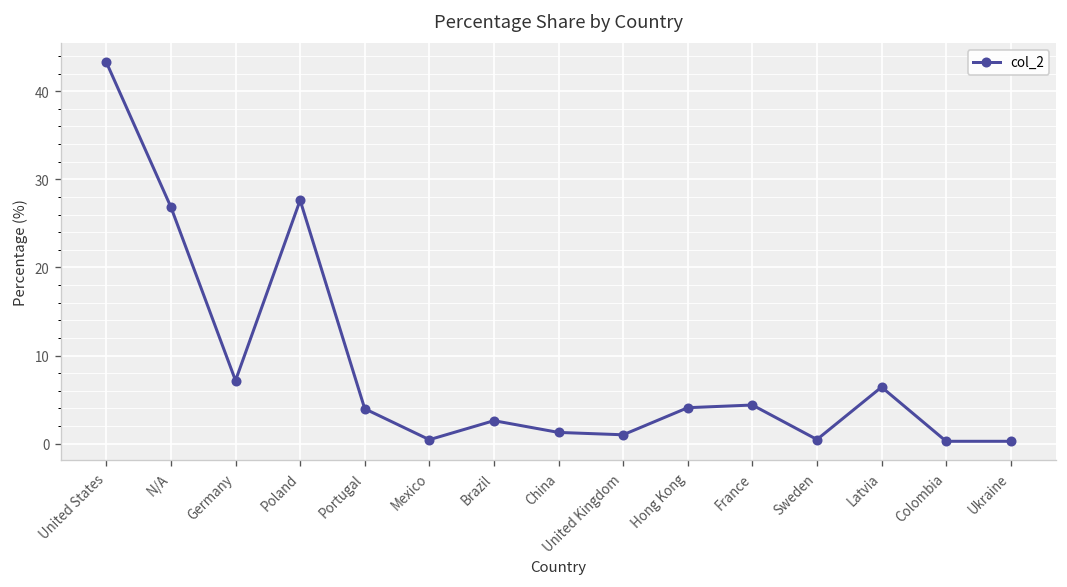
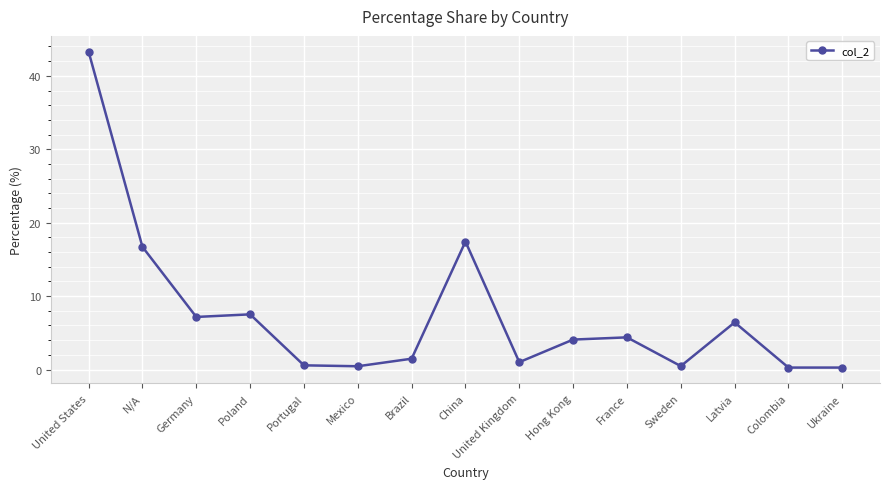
N/A: 27 -> 17
Poland: 28 -> 8
Portugal: 4 -> 1
Brazil: 3 -> 1
China: 1 -> 17
